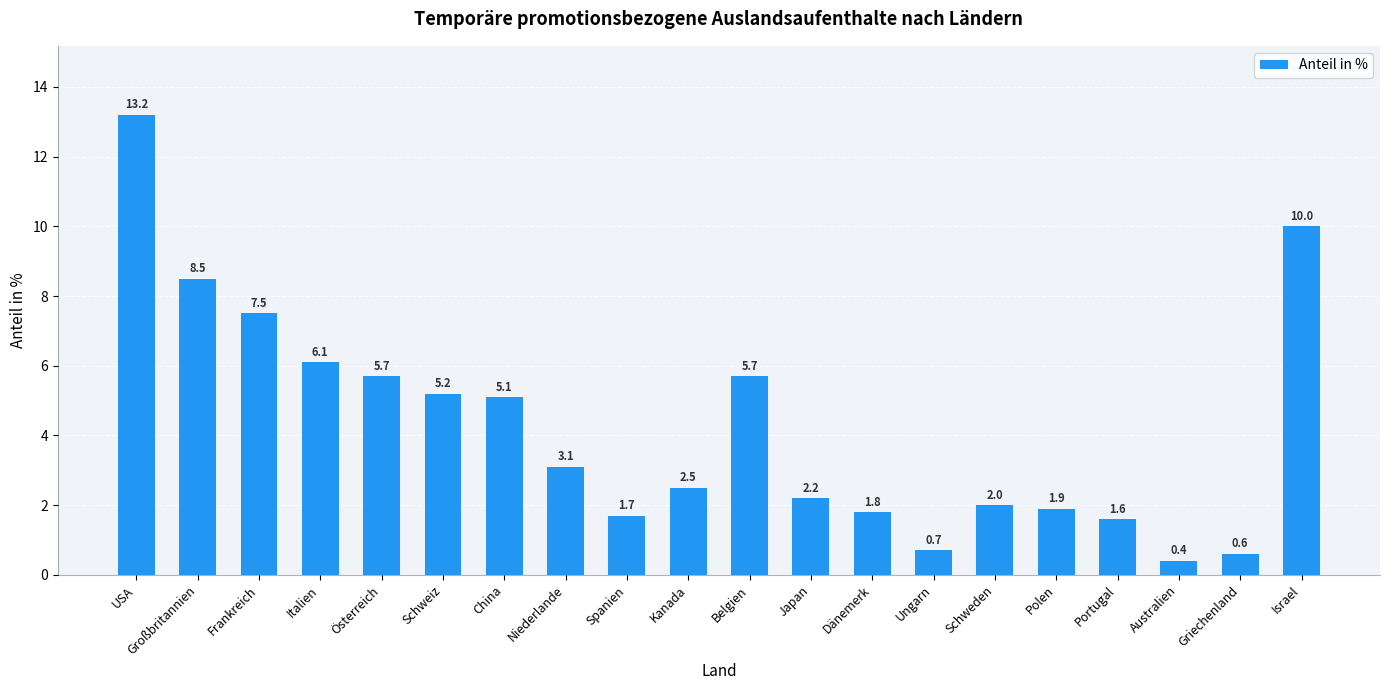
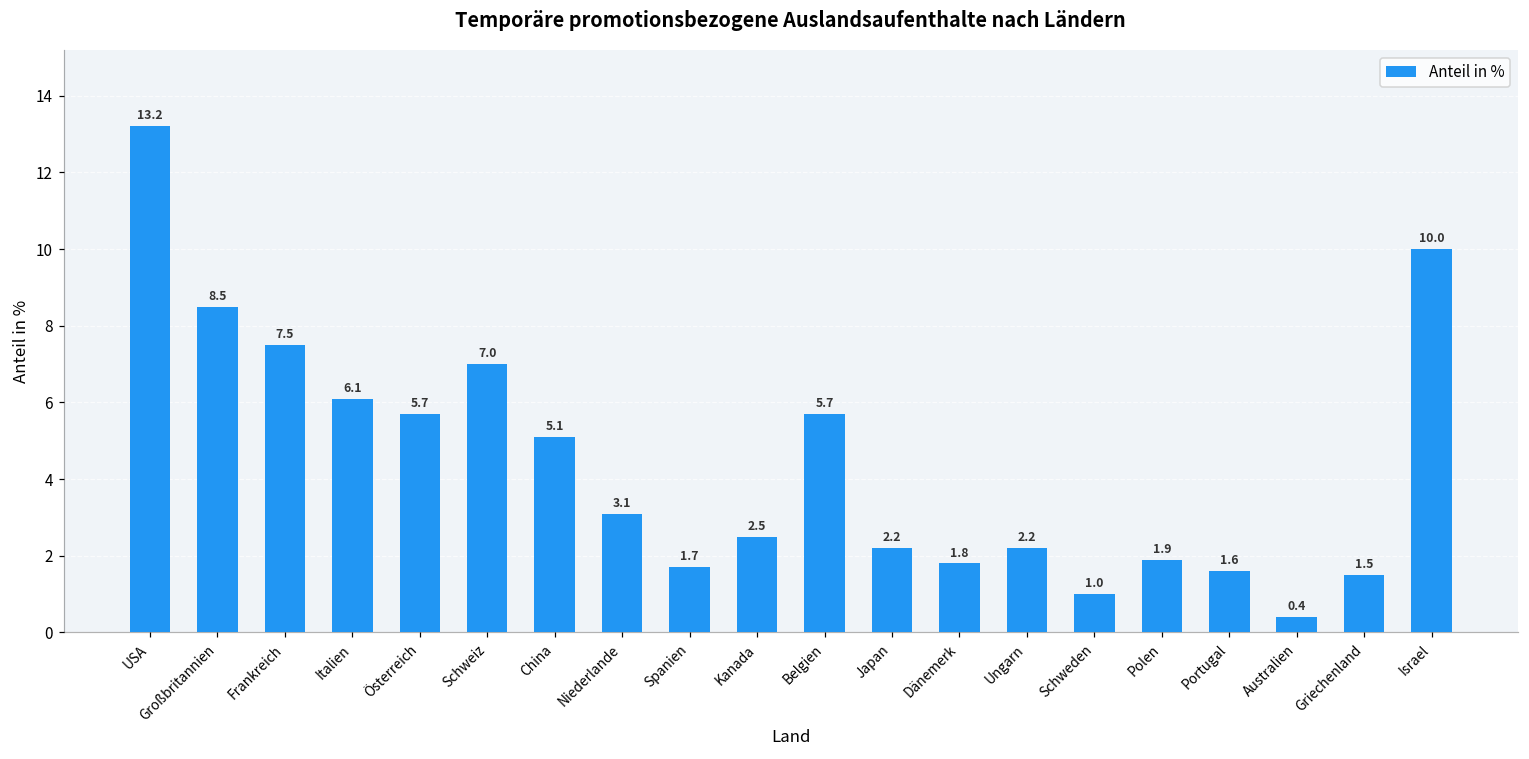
Schweiz: 5.2 -> 7.0
Ungarn: 0.7 -> 2.2
Schweden: 2.0 -> 1.0
Griechenland: 0.6 -> 1.5
